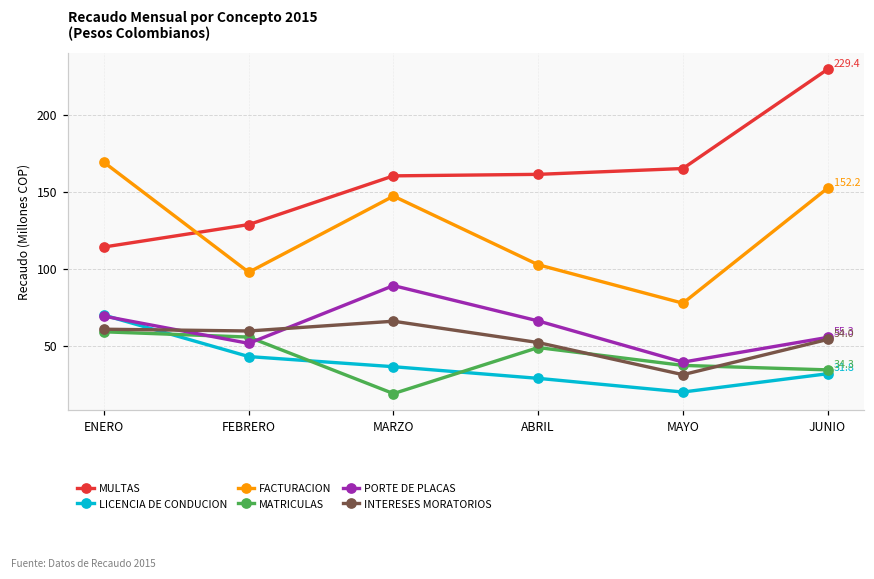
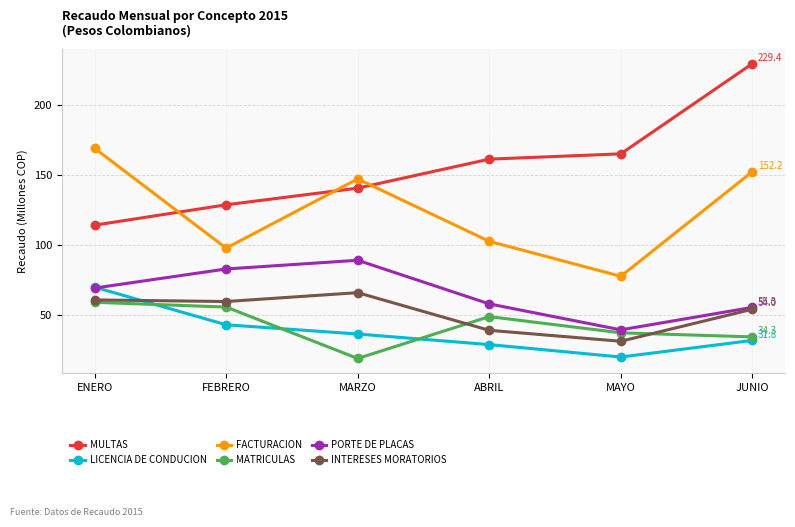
PORTE DE PLACAS, FEBRERO: 51 -> 83
MULTAS, MARZO: 160 -> 140
PORTE DE PLACAS, ABRIL: 66 -> 58
INTERESES MORATORIOS, ABRIL: 52 -> 39
